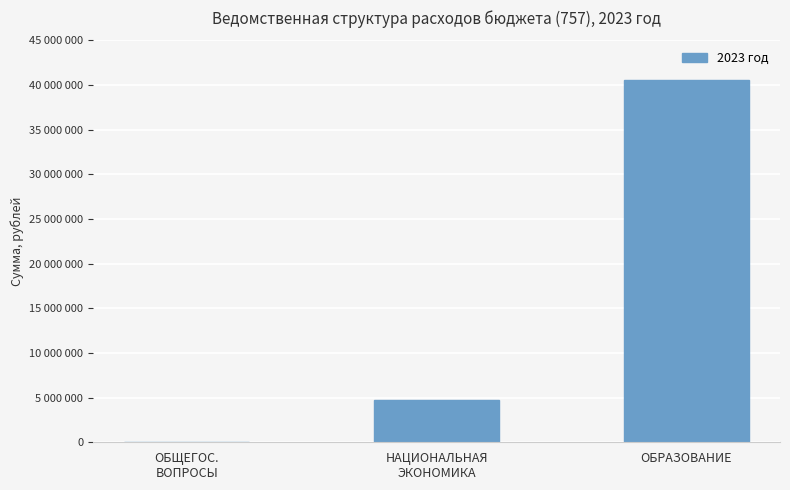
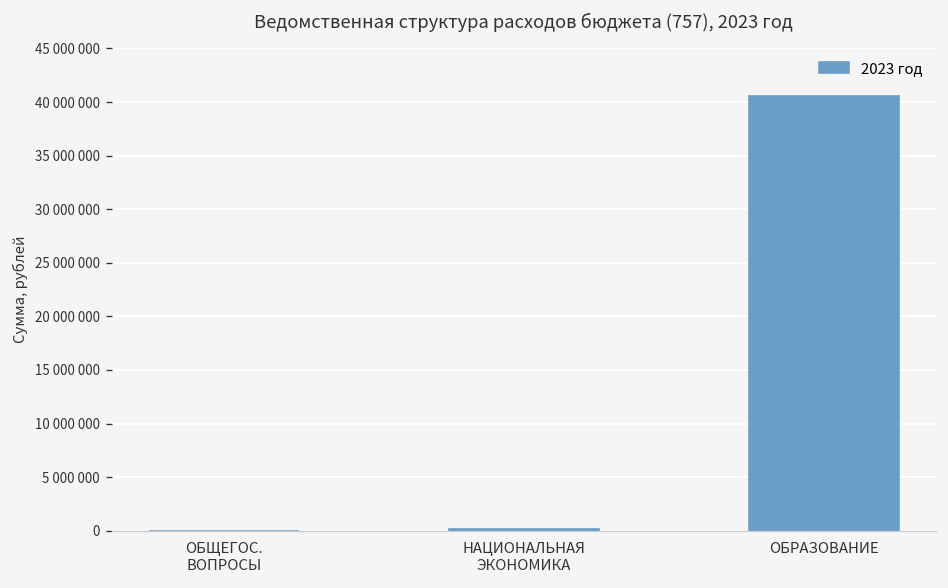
НАЦИОНАЛЬНАЯ ЭКОНОМИКА: 5000000 -> 0
